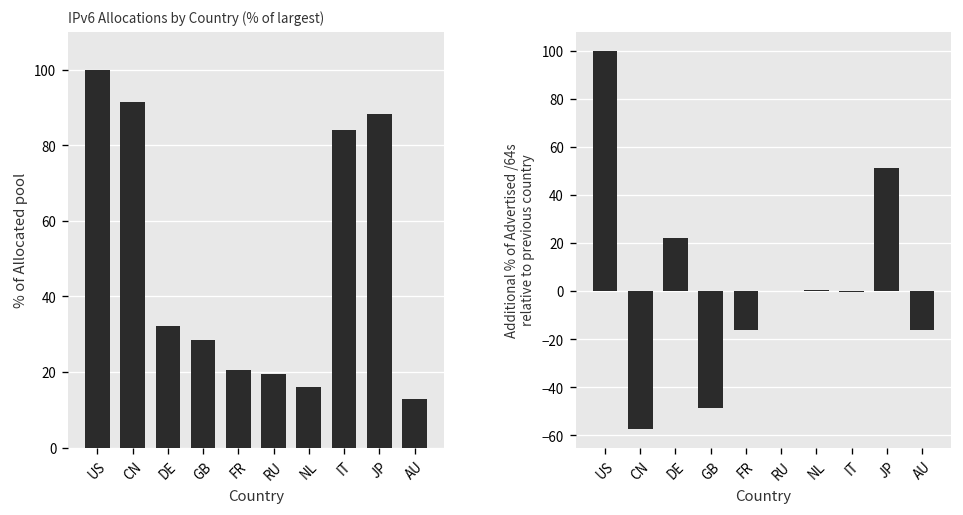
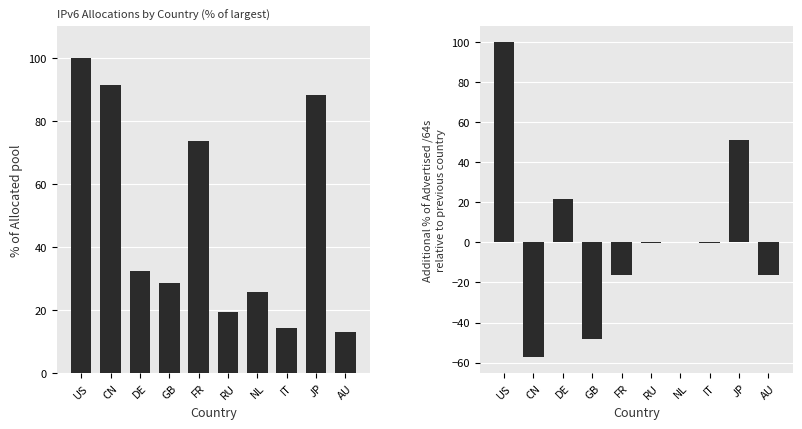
IPv6 Allocations by Country (% of largest), FR: 20 -> 74
IPv6 Allocations by Country (% of largest), NL: 16 -> 26
IPv6 Allocations by Country (% of largest), IT: 84 -> 14
